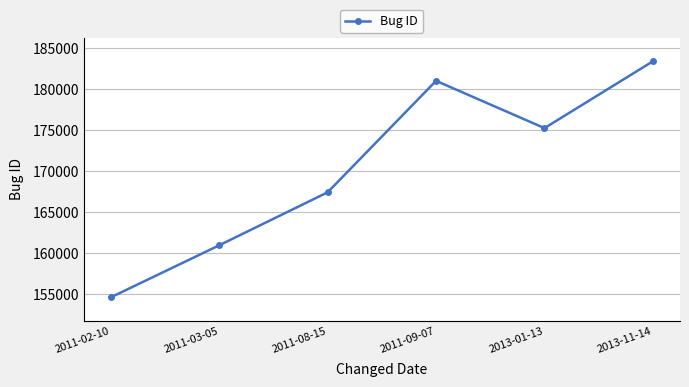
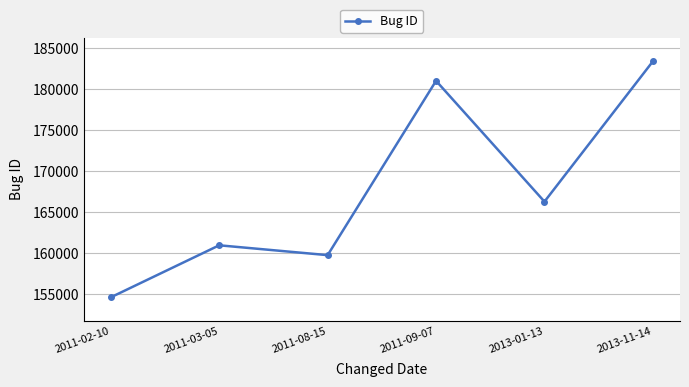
2011-08-15: 167000 -> 160000
2013-01-13: 175000 -> 166000
